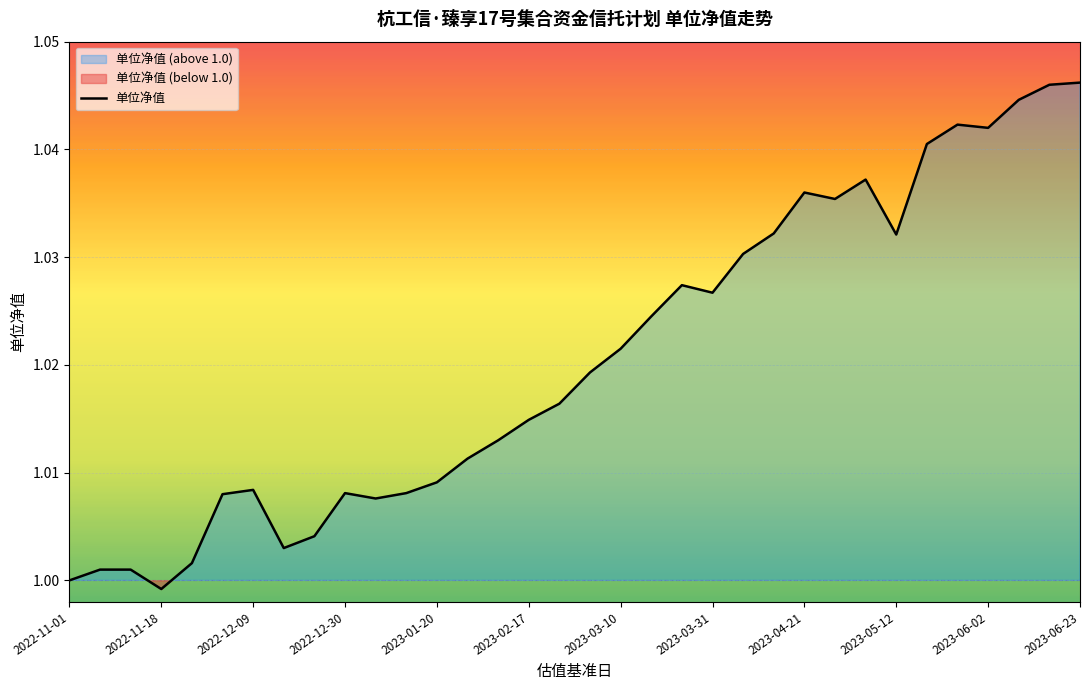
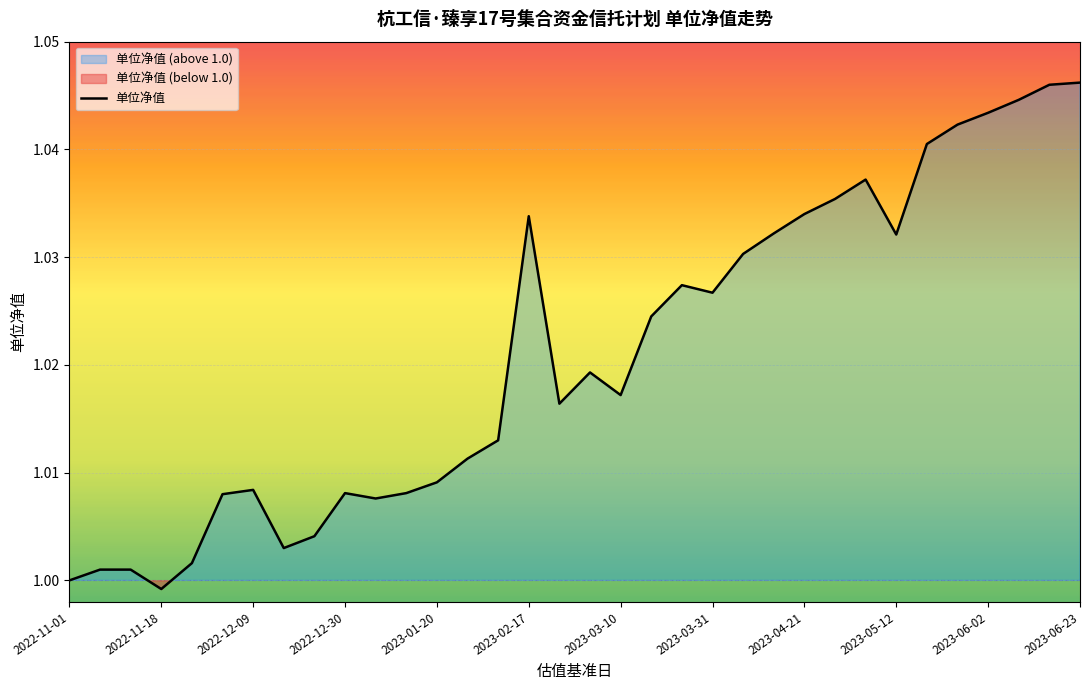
2023-02-17: 1.0149 -> 1.0338
2023-03-10: 1.0215 -> 1.0172
2023-04-21: 1.036 -> 1.034
2023-06-02: 1.0420 -> 1.0434
